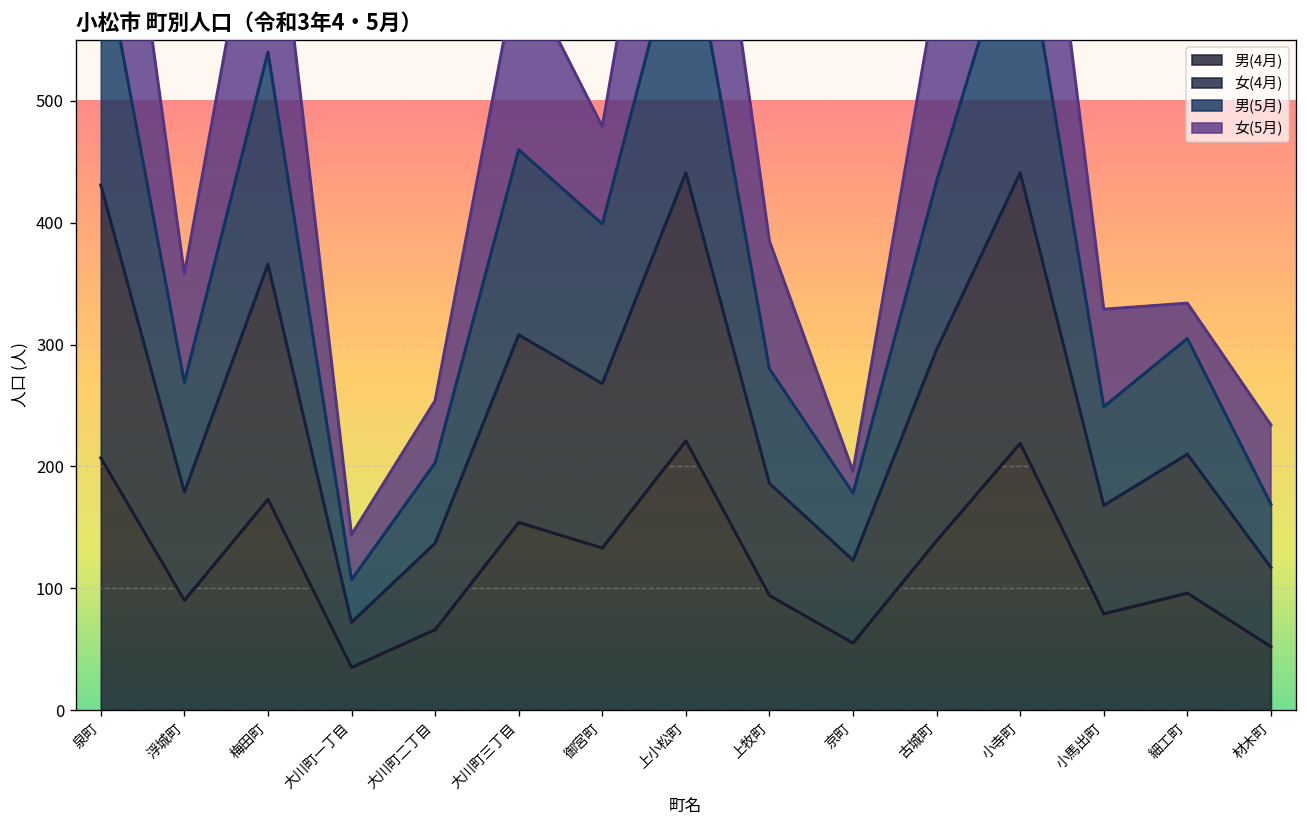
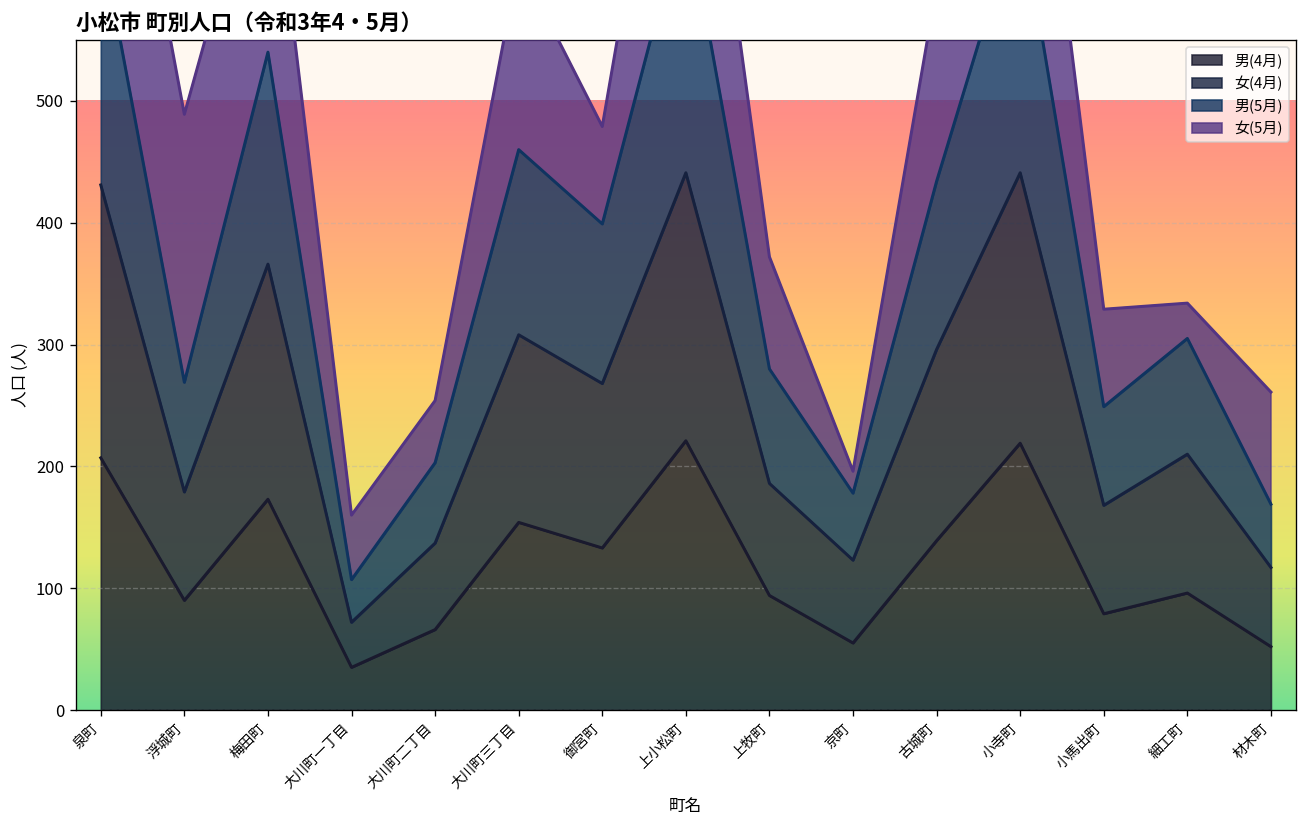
女(5月), 浮城町: 89 -> 220
女(5月), 大川町一丁目: 37 -> 53
女(5月), 上牧町: 105 -> 92
女(5月), 材木町: 65 -> 92
